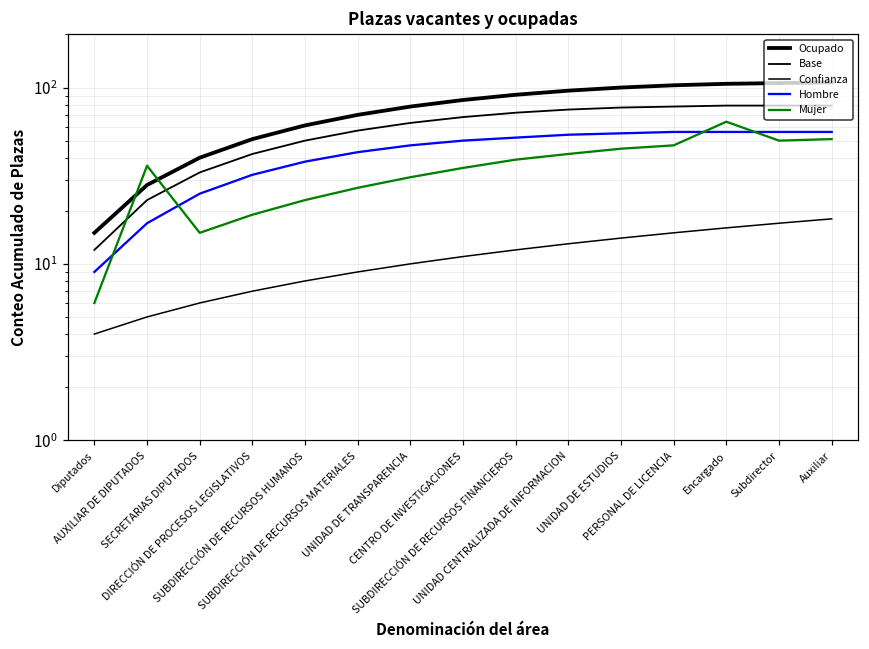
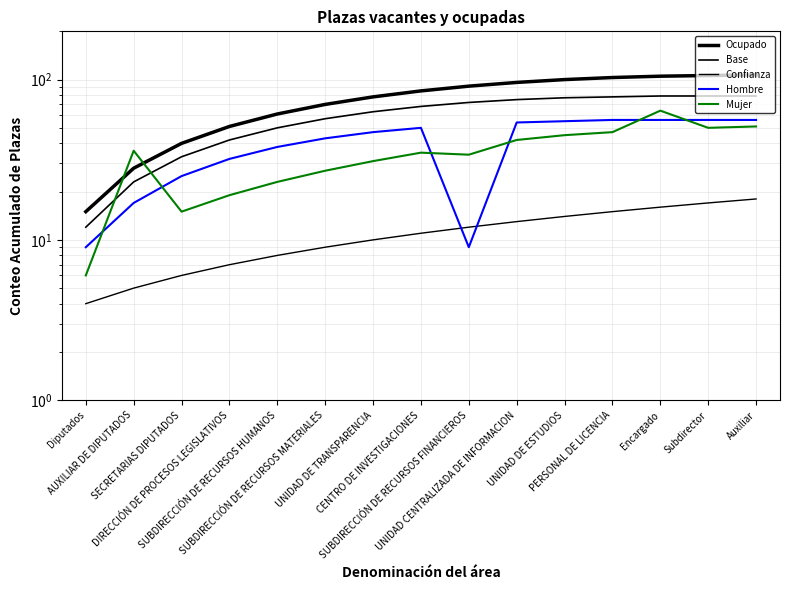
Hombre, SUBDIRECCIÓN DE RECURSOS FINANCIEROS: 52 -> 9
Mujer, SUBDIRECCIÓN DE RECURSOS FINANCIEROS: 39 -> 34
